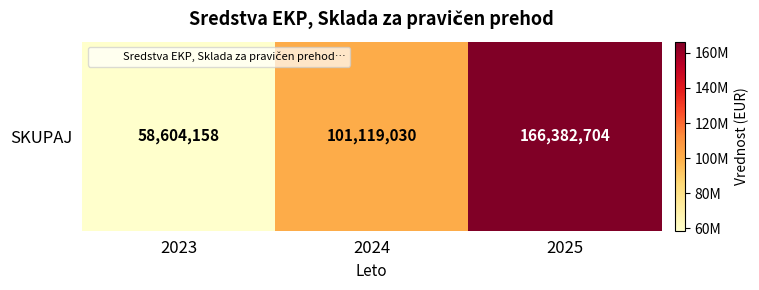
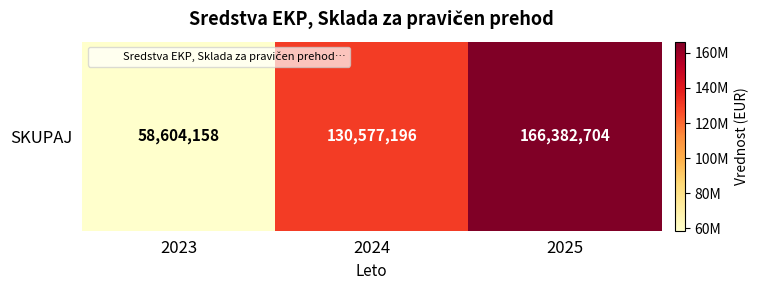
SKUPAJ, 2024: 101,119,030 -> 130,577,196
